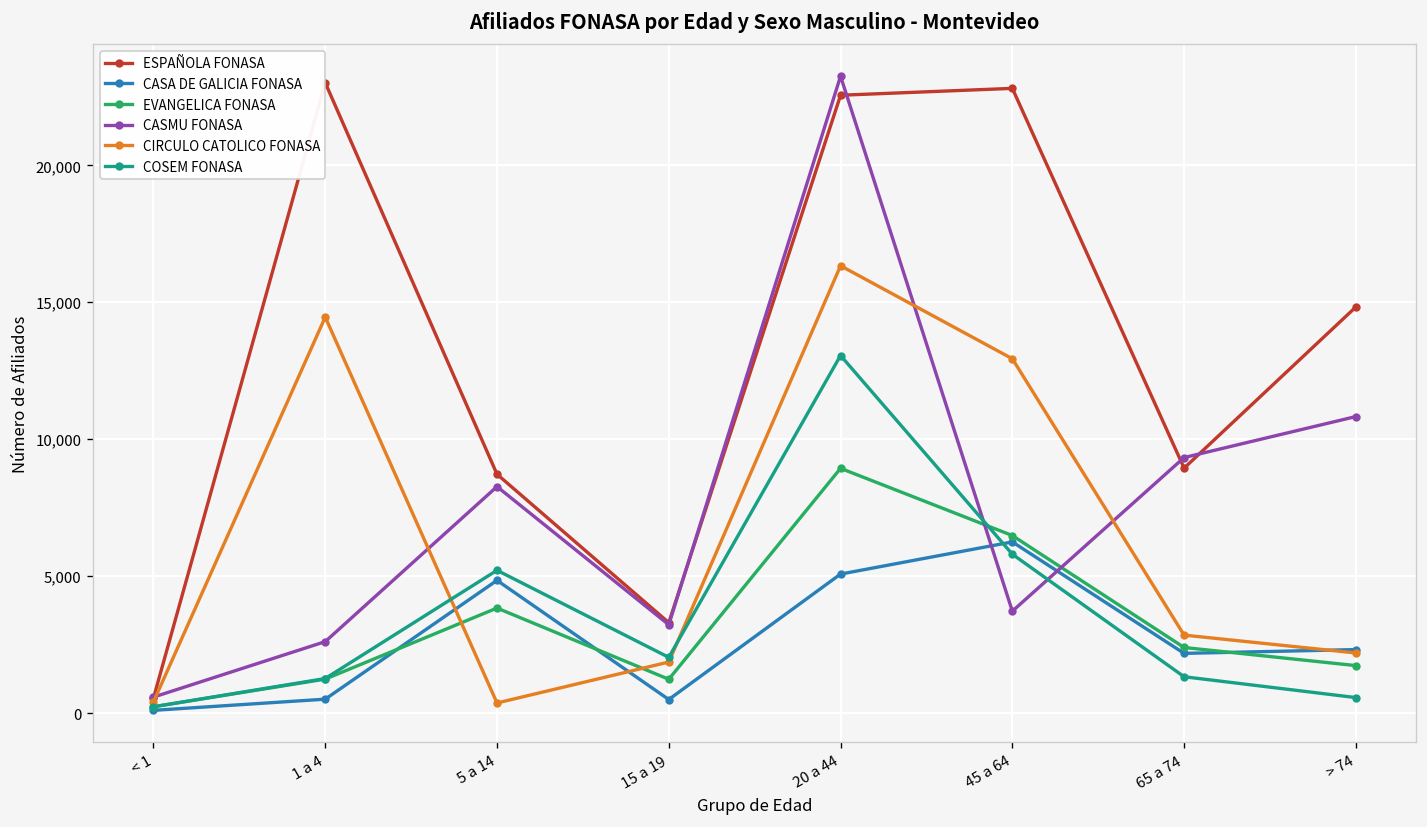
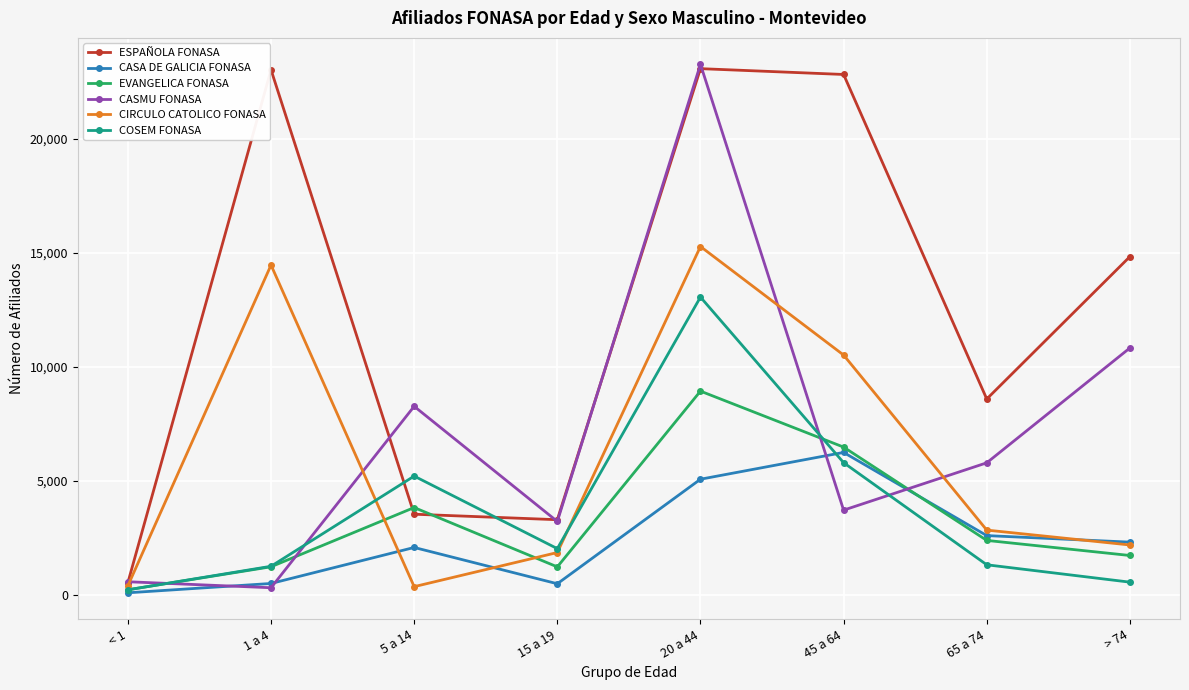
CASMU FONASA, 1 a 4: 2,600 -> 300
ESPAÑOLA FONASA, 5 a 14: 8,700 -> 3,500
CASA DE GALICIA FONASA, 5 a 14: 4,800 -> 2,100
ESPAÑOLA FONASA, 20 a 44: 22,600 -> 23,100
CIRCULO CATOLICO FONASA, 20 a 44: 16,300 -> 15,300
CIRCULO CATOLICO FONASA, 45 a 64: 12,900 -> 10,500
ESPAÑOLA FONASA, 65 a 74: 8,900 -> 8,600
CASA DE GALICIA FONASA, 65 a 74: 2,200 -> 2,600
CASMU FONASA, 65 a 74: 9,300 -> 5,800
